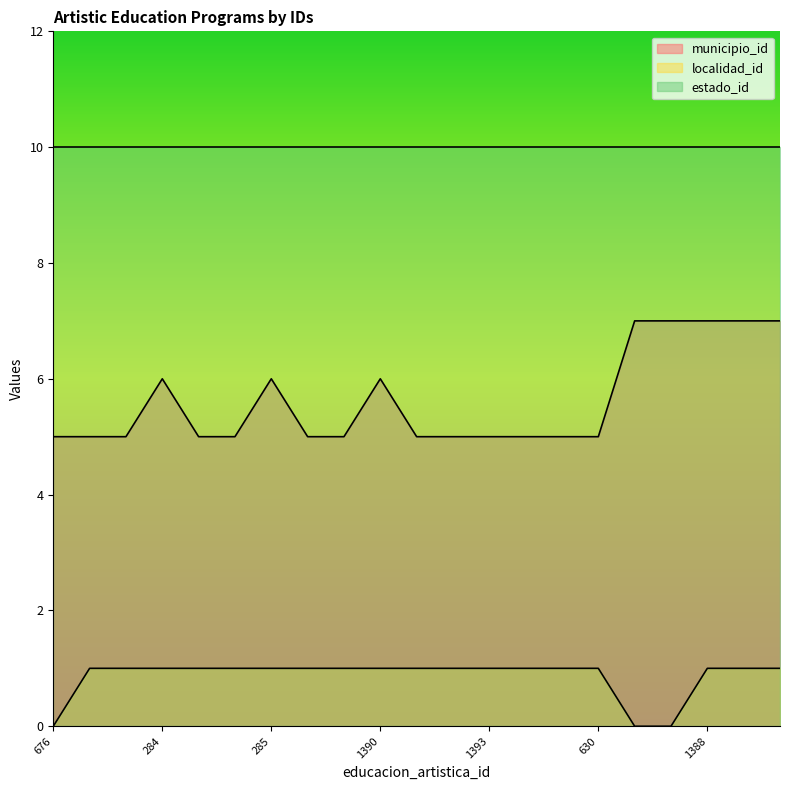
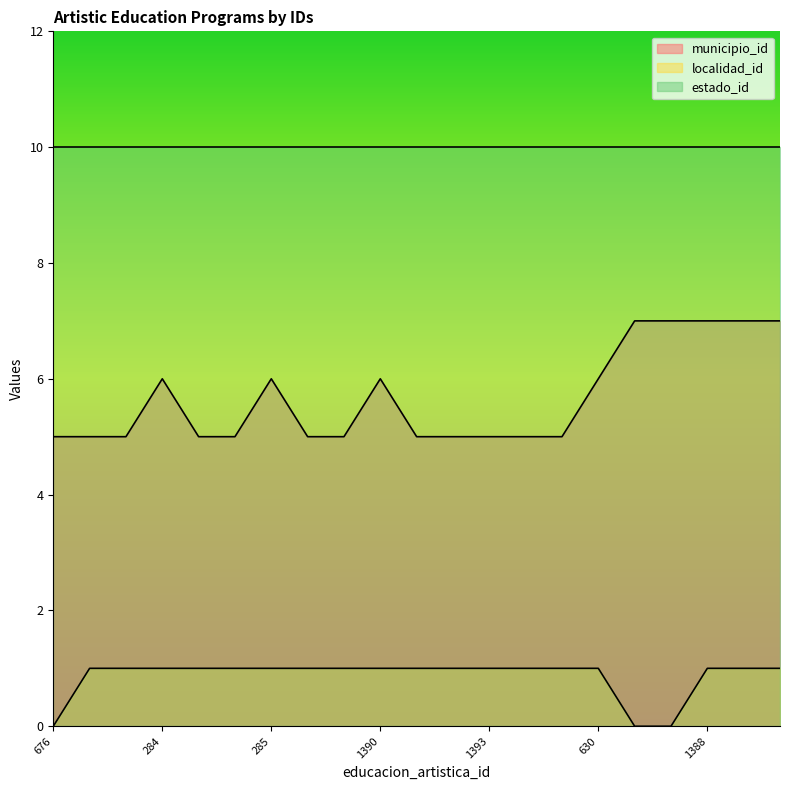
municipio_id, 630: 5 -> 6
